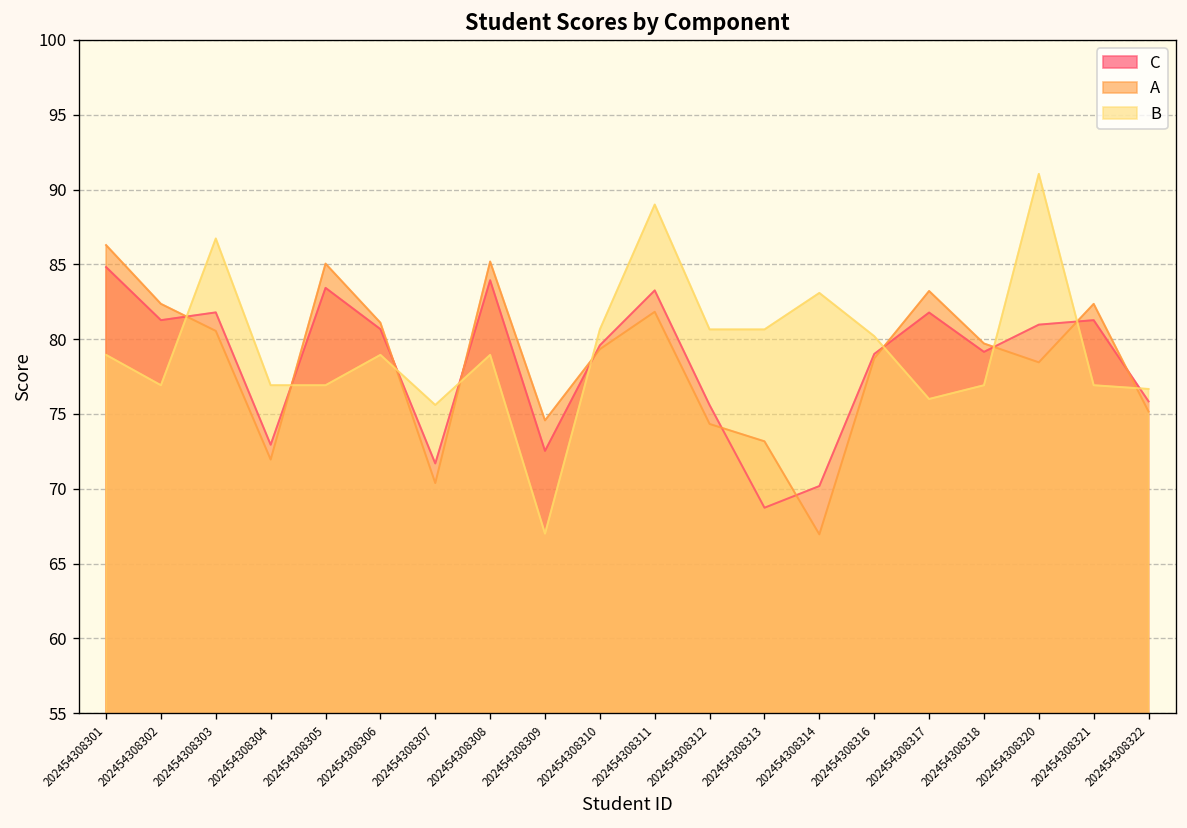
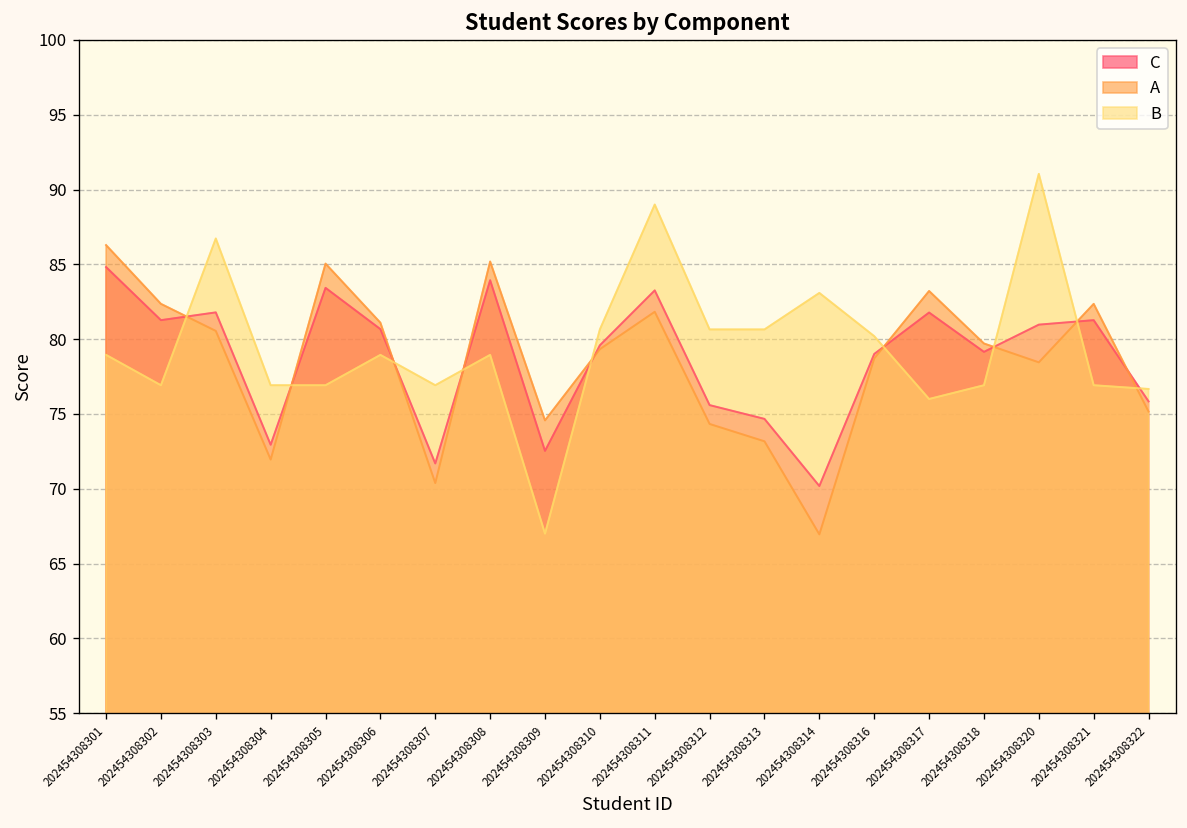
B, 202454308307: 75.6 -> 76.9
C, 202454308313: 68.7 -> 74.7
